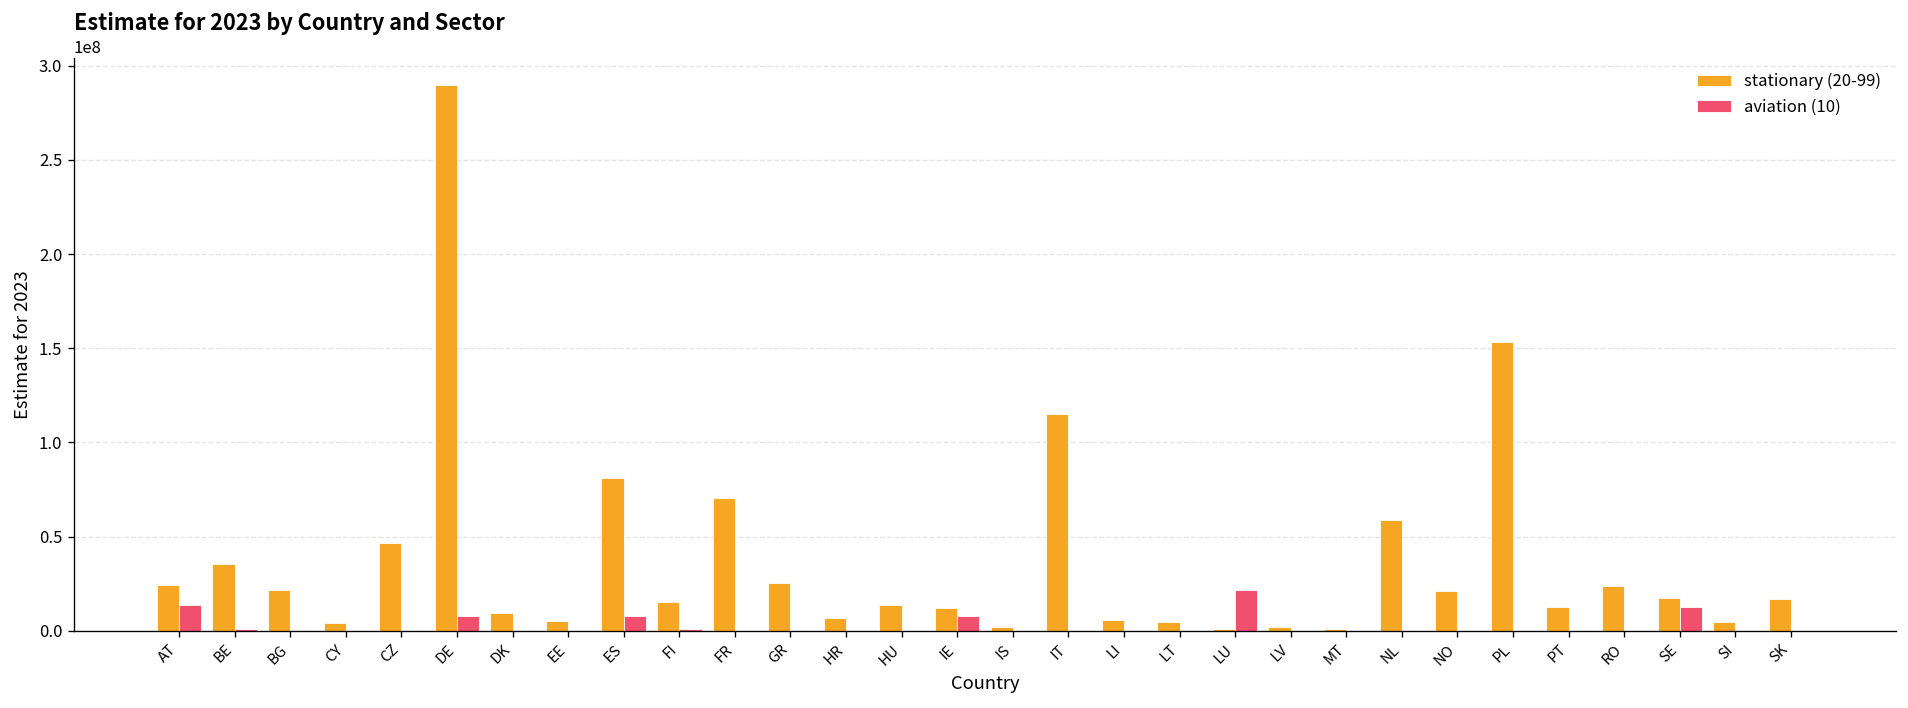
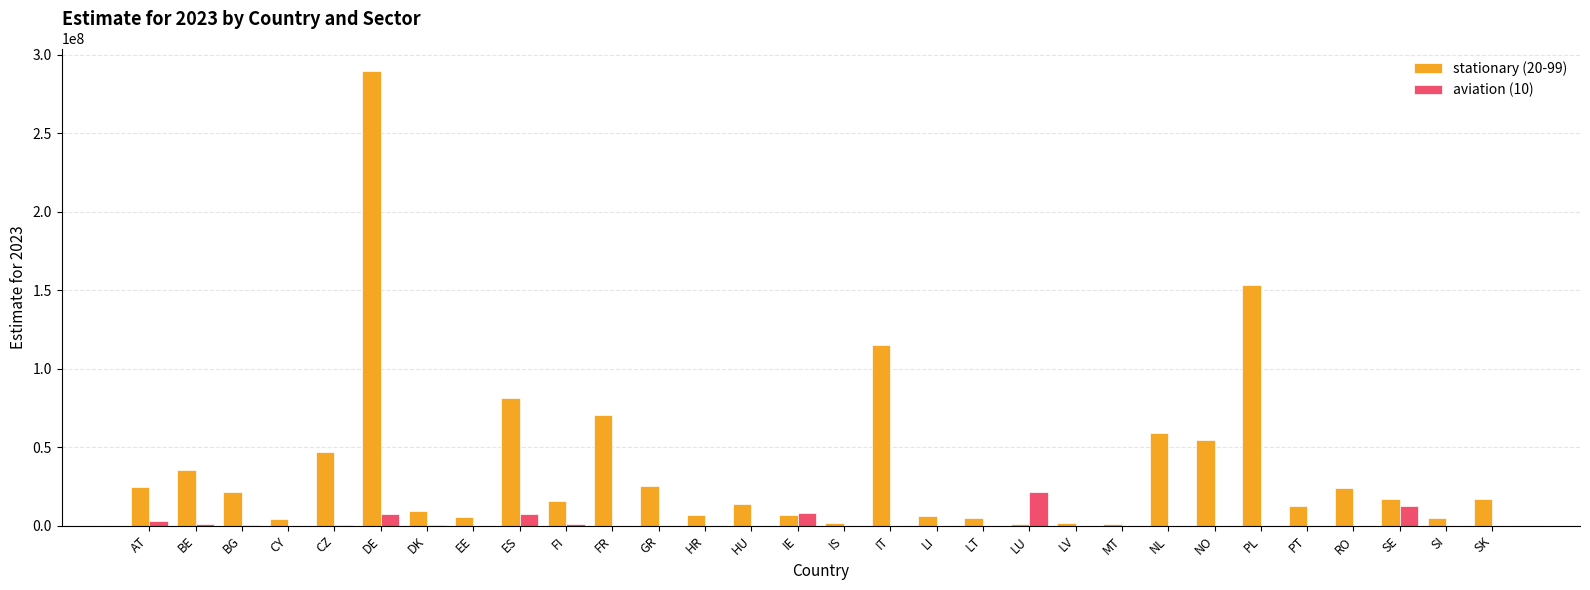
aviation (10), AT: 13000000 -> 3000000
stationary (20-99), IE: 12000000 -> 7000000
stationary (20-99), NO: 21000000 -> 55000000
